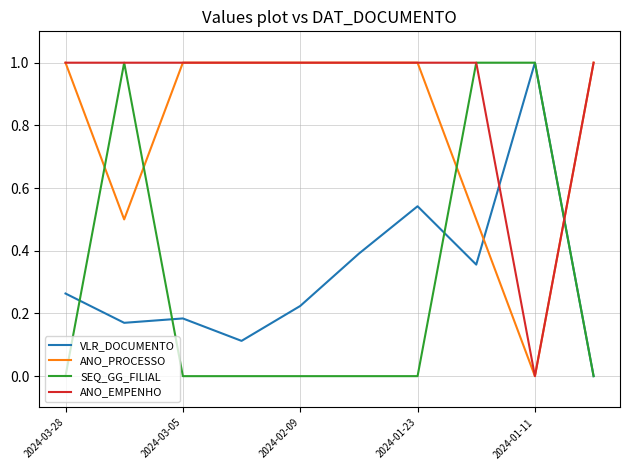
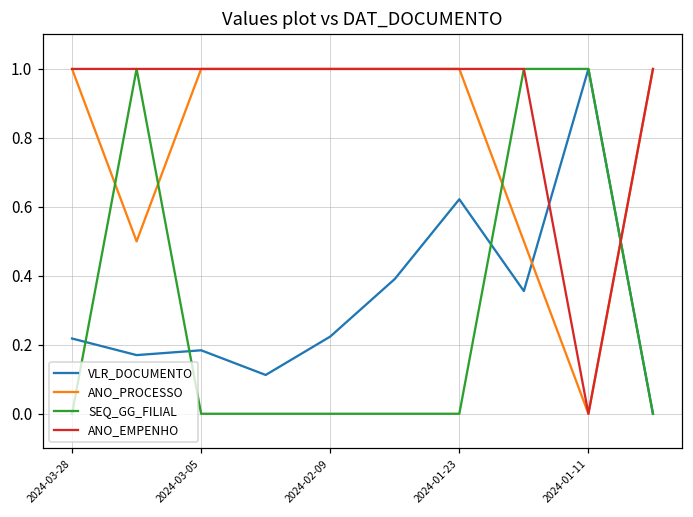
VLR_DOCUMENTO, 2024-03-28: 0.26 -> 0.22
VLR_DOCUMENTO, 2024-01-23: 0.54 -> 0.62
